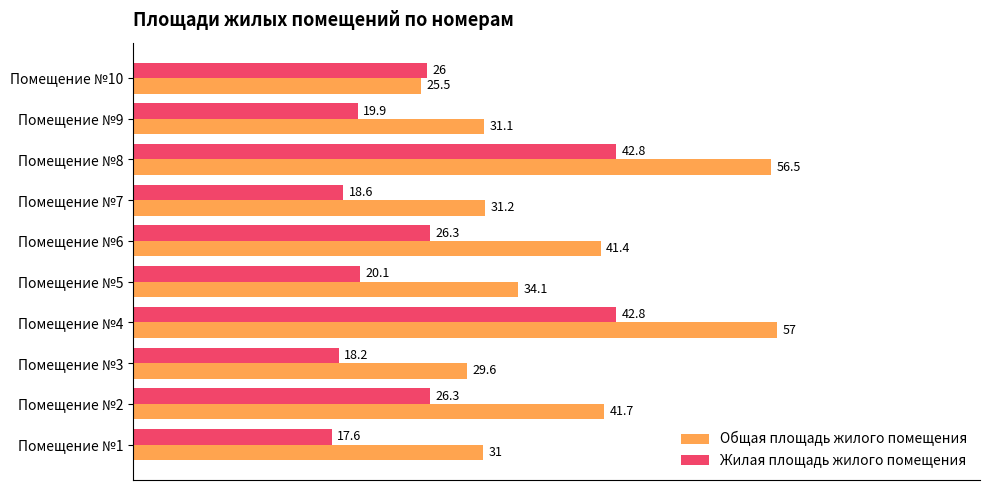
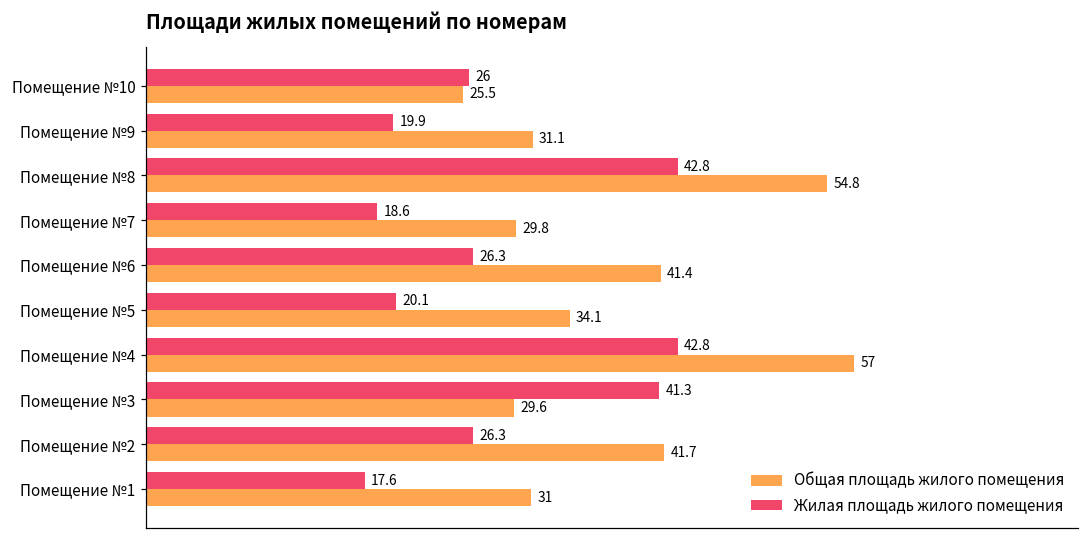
Общая площадь жилого помещения, Помещение №8: 56.5 -> 54.8
Общая площадь жилого помещения, Помещение №7: 31.2 -> 29.8
Жилая площадь жилого помещения, Помещение №3: 18.2 -> 41.3
